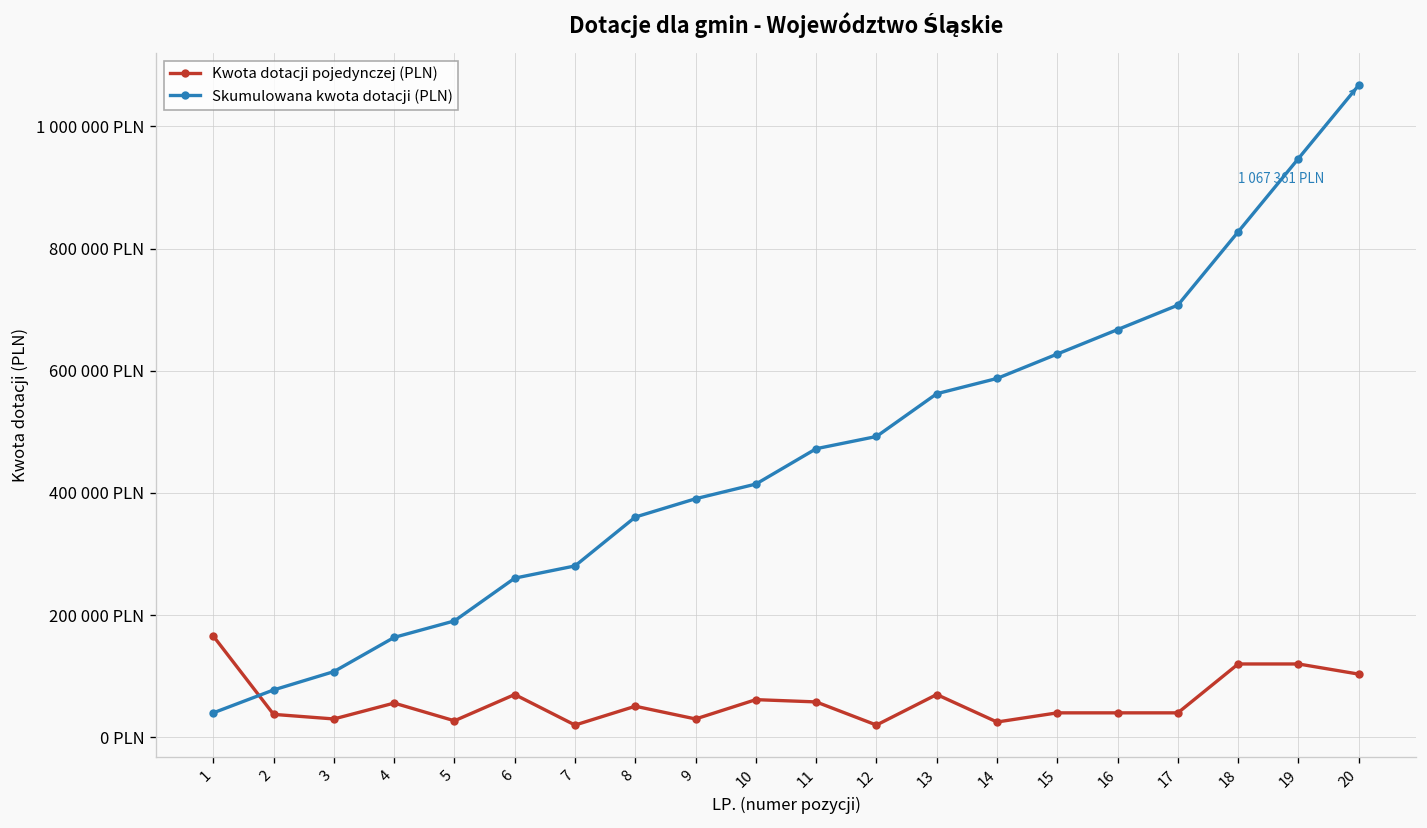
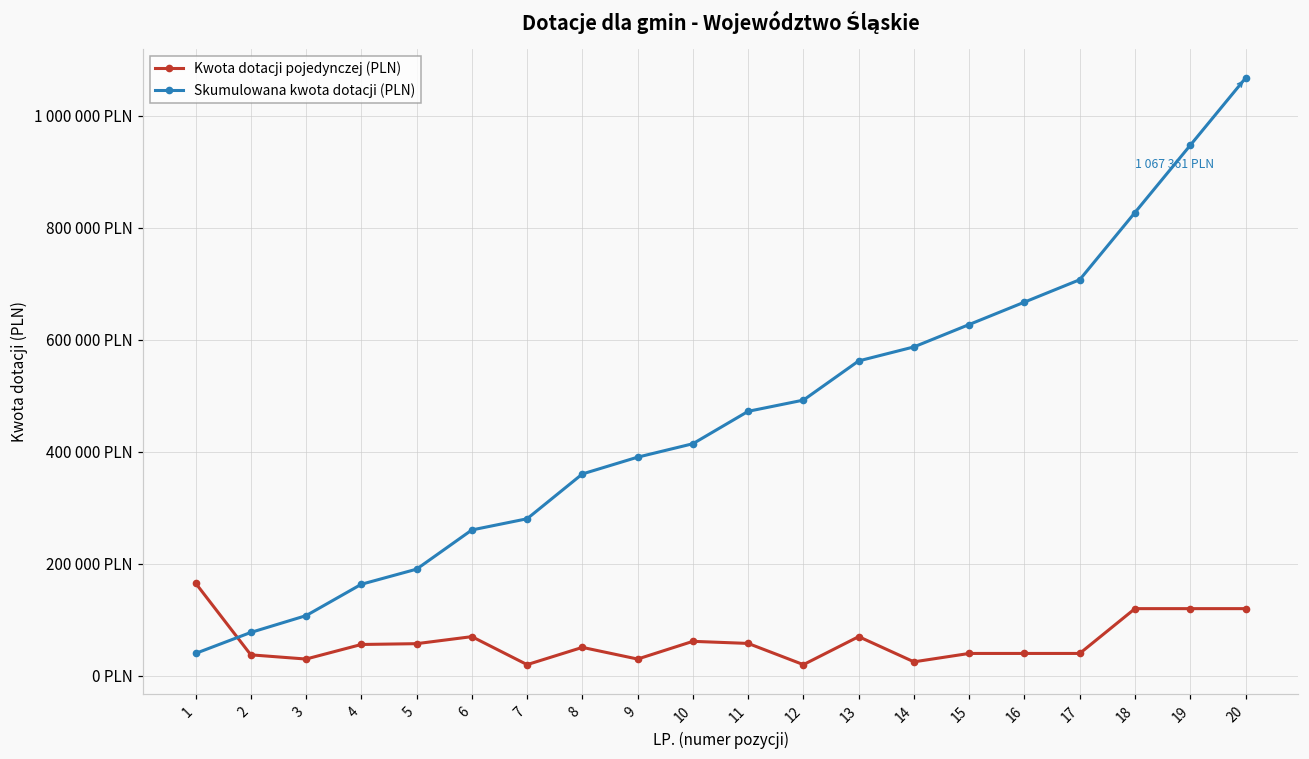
Kwota dotacji pojedynczej (PLN), 5: 30000 PLN -> 60000 PLN
Kwota dotacji pojedynczej (PLN), 20: 100000 PLN -> 120000 PLN
